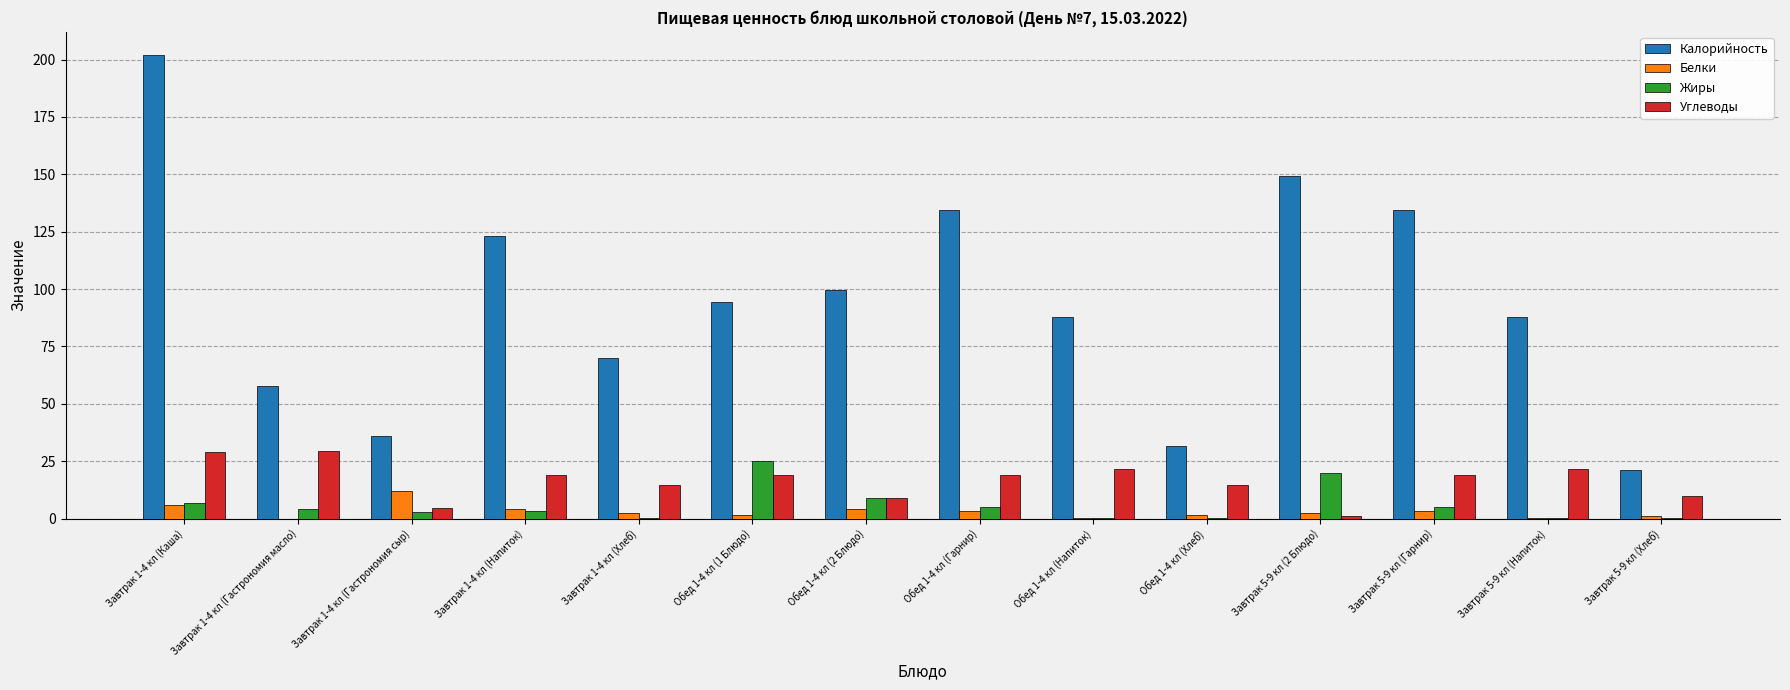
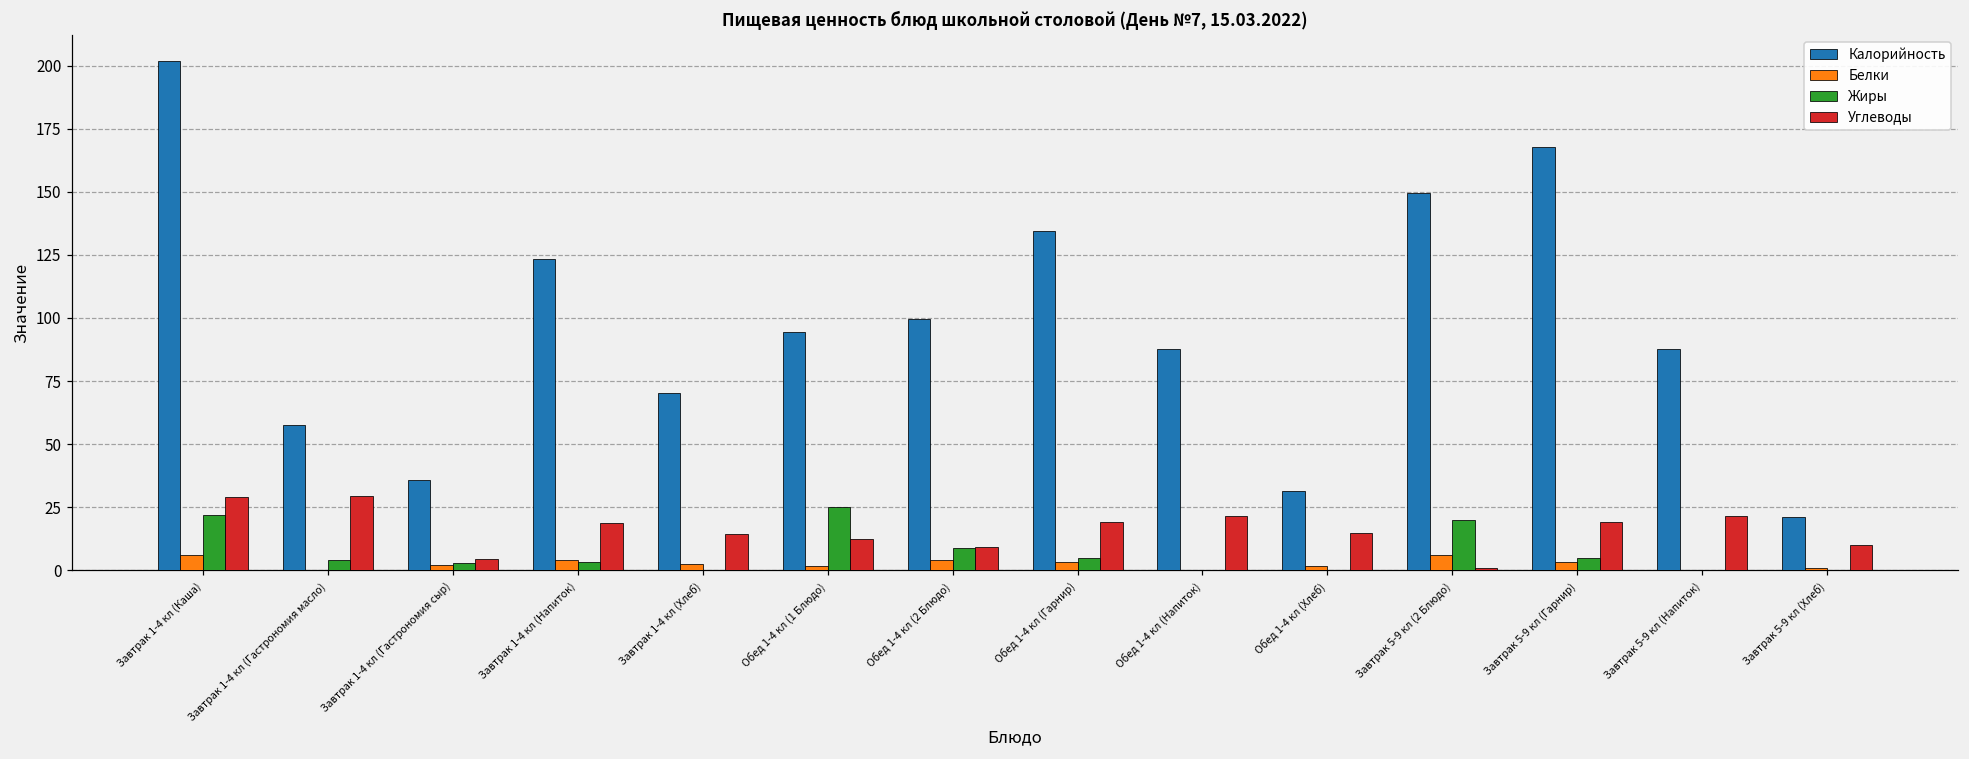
Жиры, Завтрак 1-4 кл (Каша): 7 -> 22
Белки, Завтрак 1-4 кл (Гастрономия сыр): 12 -> 2
Углеводы, Обед 1-4 кл (1 Блюдо): 19 -> 12
Белки, Завтрак 5-9 кл (2 Блюдо): 2 -> 6
Калорийность, Завтрак 5-9 кл (Гарнир): 135 -> 168
